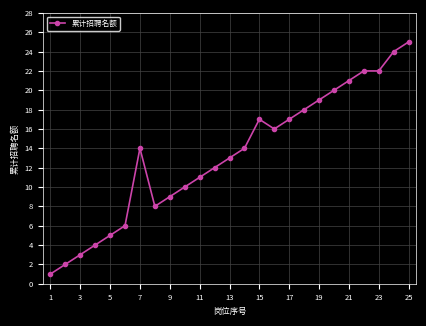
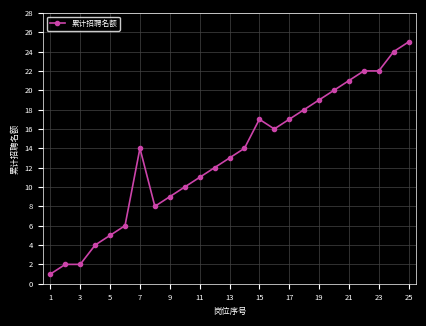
3: 3 -> 2
